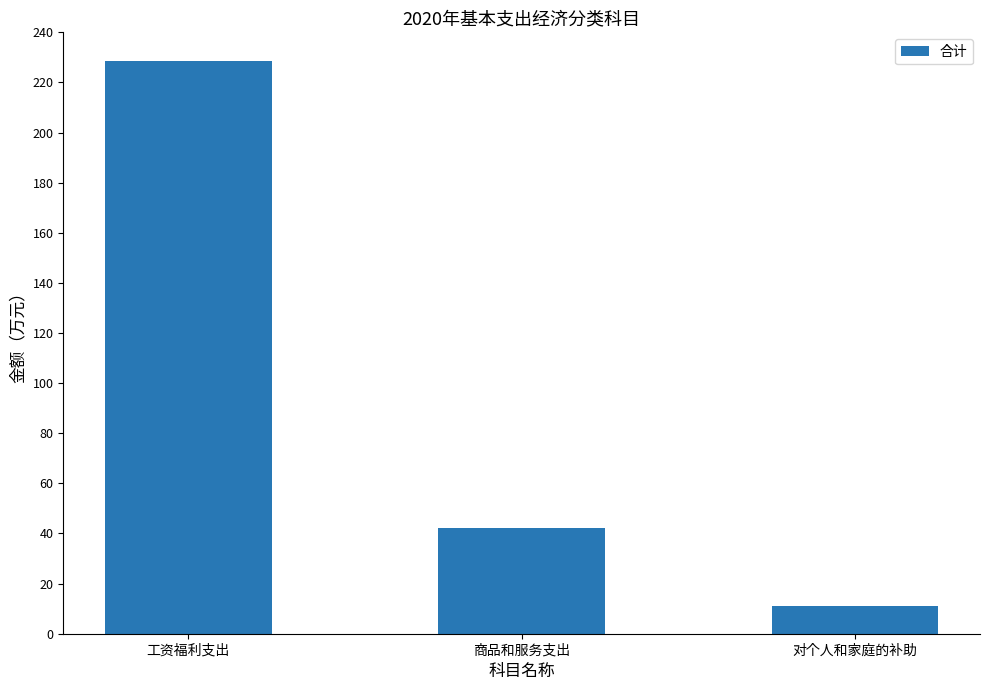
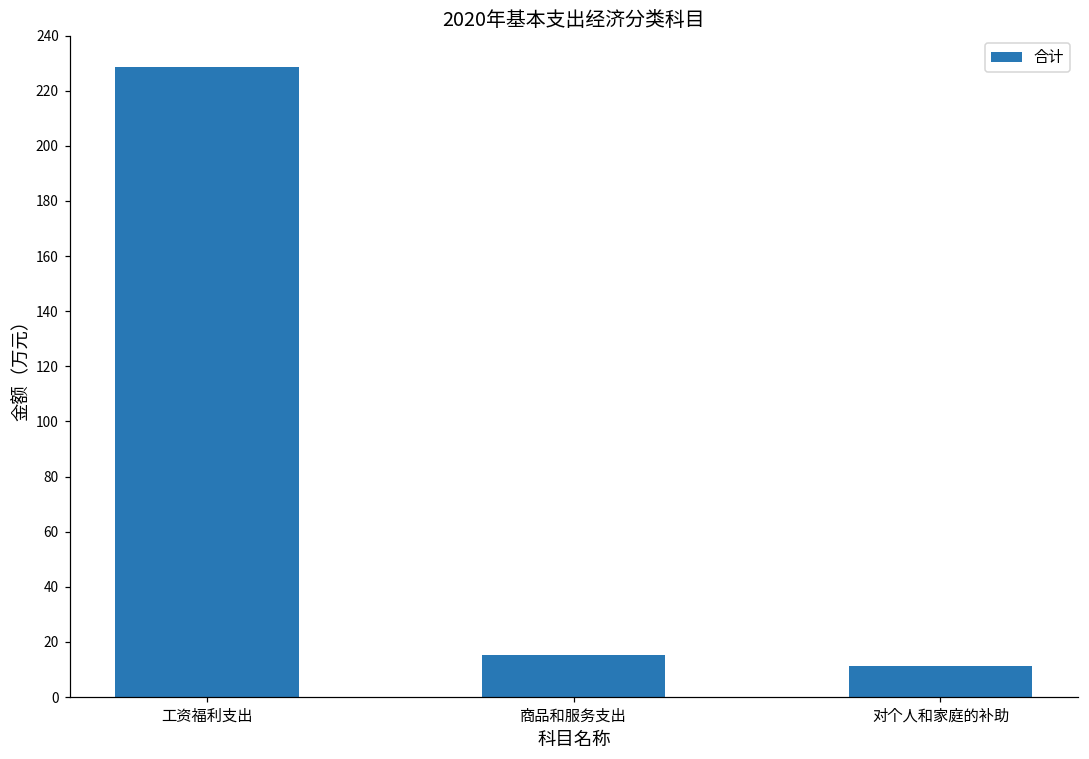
商品和服务支出: 42 -> 15
